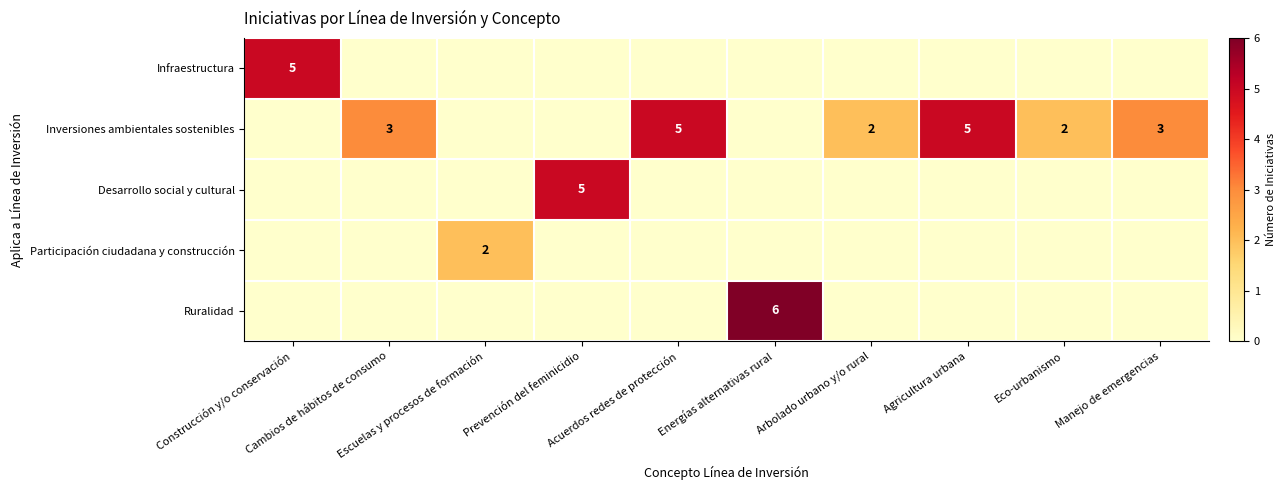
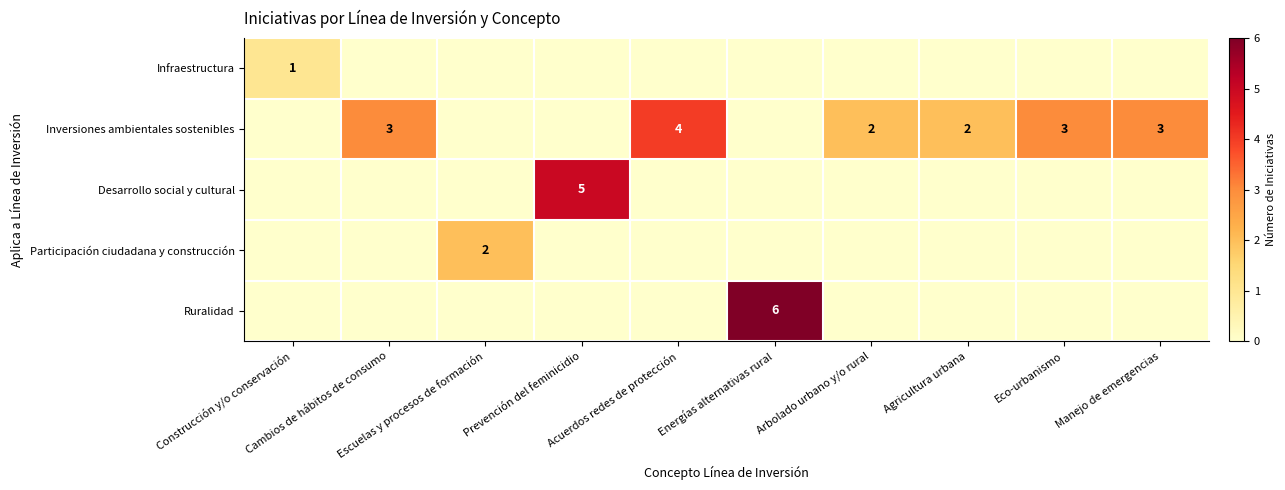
Infraestructura, Construcción y/o conservación: 5 -> 1
Inversiones ambientales sostenibles, Acuerdos redes de protección: 5 -> 4
Inversiones ambientales sostenibles, Agricultura urbana: 5 -> 2
Inversiones ambientales sostenibles, Eco-urbanismo: 2 -> 3
